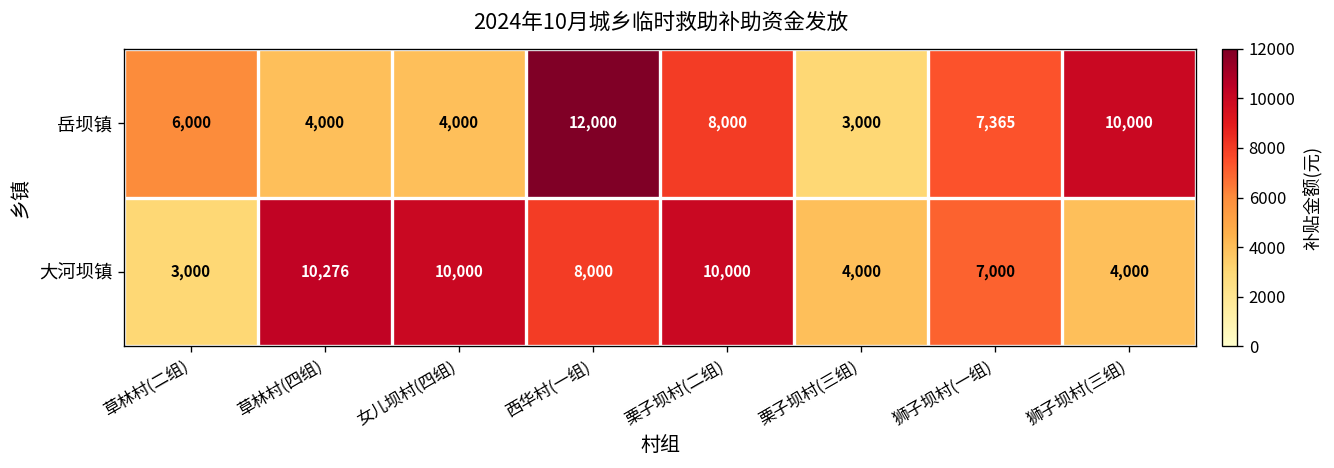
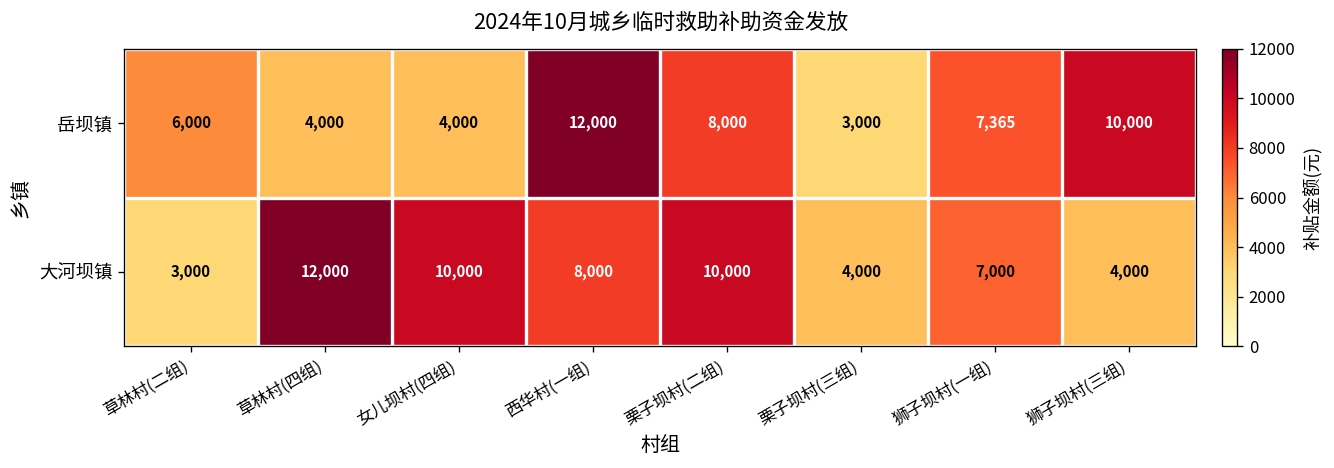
大河坝镇, 草林村(四组): 10,276 -> 12,000
